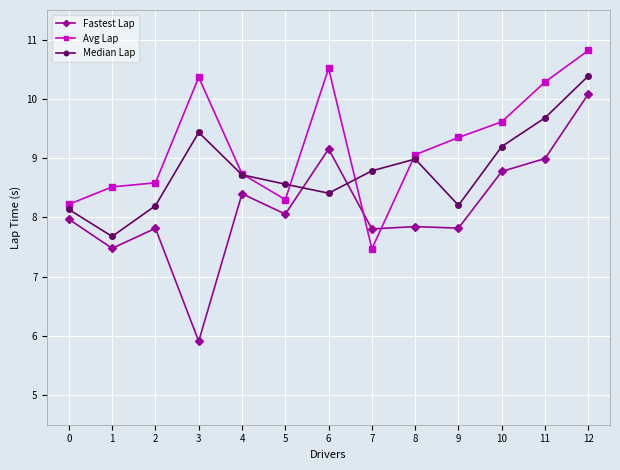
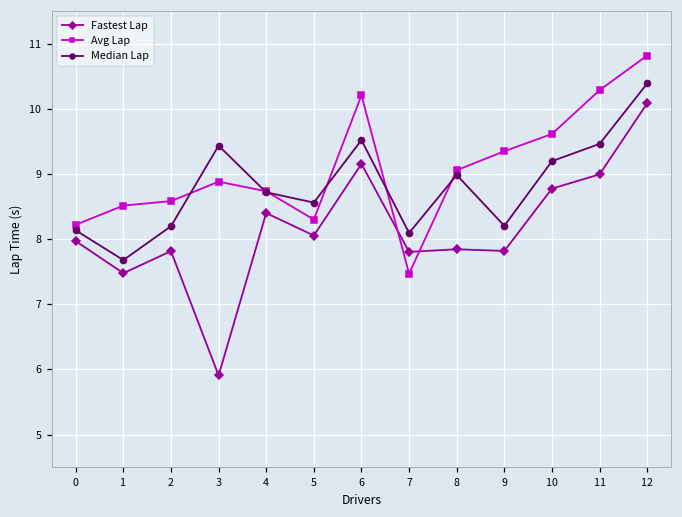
Avg Lap, 3: 10.4 -> 8.9
Avg Lap, 6: 10.5 -> 10.2
Median Lap, 6: 8.4 -> 9.5
Median Lap, 7: 8.8 -> 8.1
Median Lap, 11: 9.7 -> 9.5
